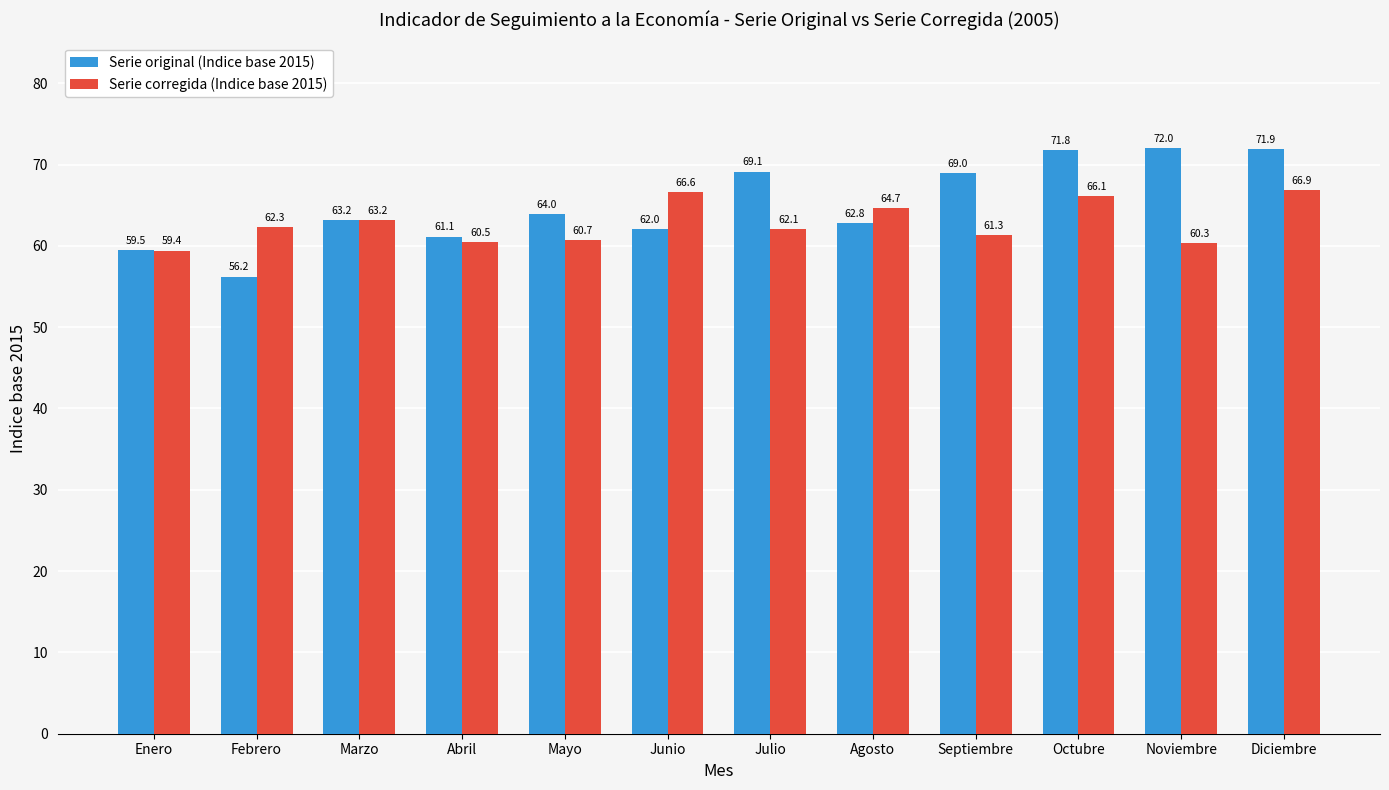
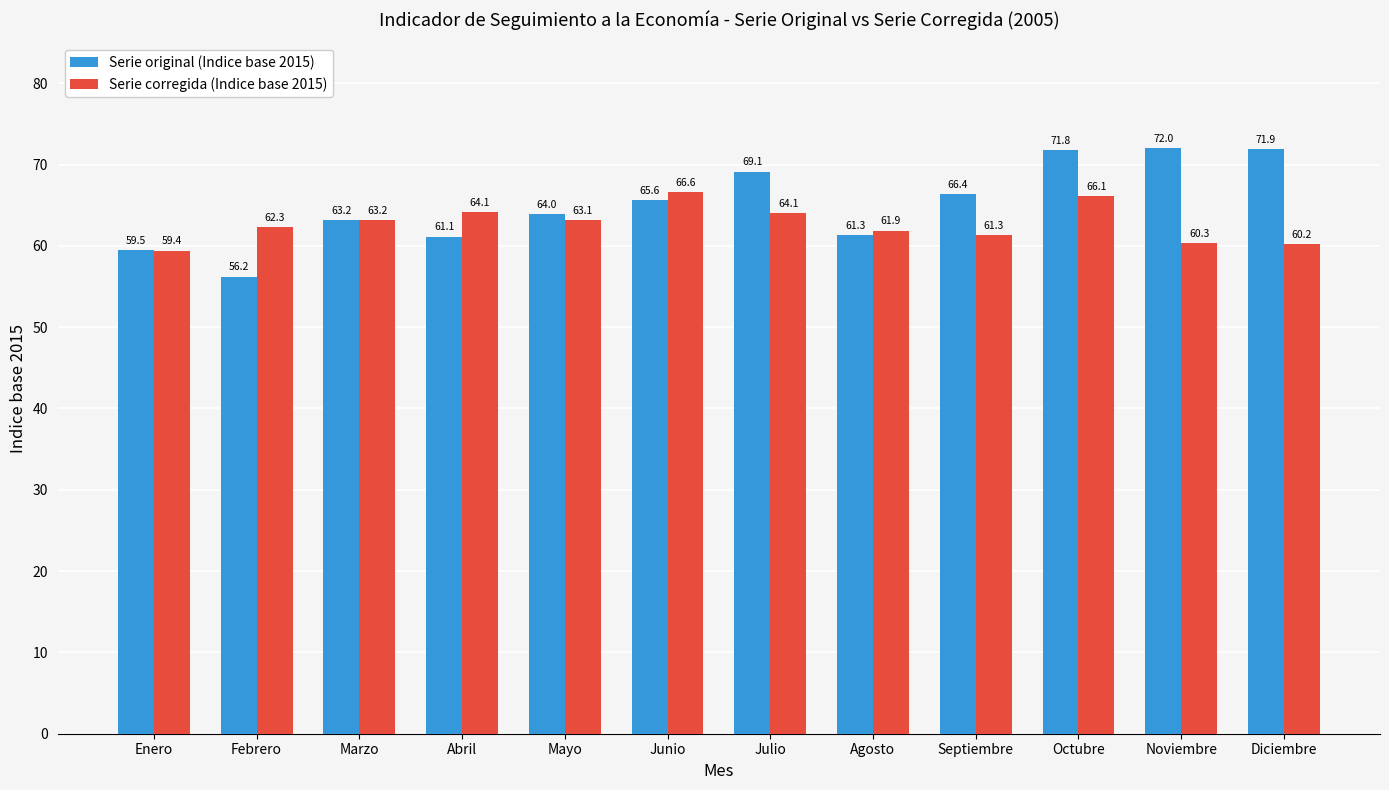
Serie corregida (Indice base 2015), Abril: 60.5 -> 64.1
Serie corregida (Indice base 2015), Mayo: 60.7 -> 63.1
Serie original (Indice base 2015), Junio: 62.0 -> 65.6
Serie corregida (Indice base 2015), Julio: 62.1 -> 64.1
Serie original (Indice base 2015), Agosto: 62.8 -> 61.3
Serie corregida (Indice base 2015), Agosto: 64.7 -> 61.9
Serie original (Indice base 2015), Septiembre: 69.0 -> 66.4
Serie corregida (Indice base 2015), Diciembre: 66.9 -> 60.2
